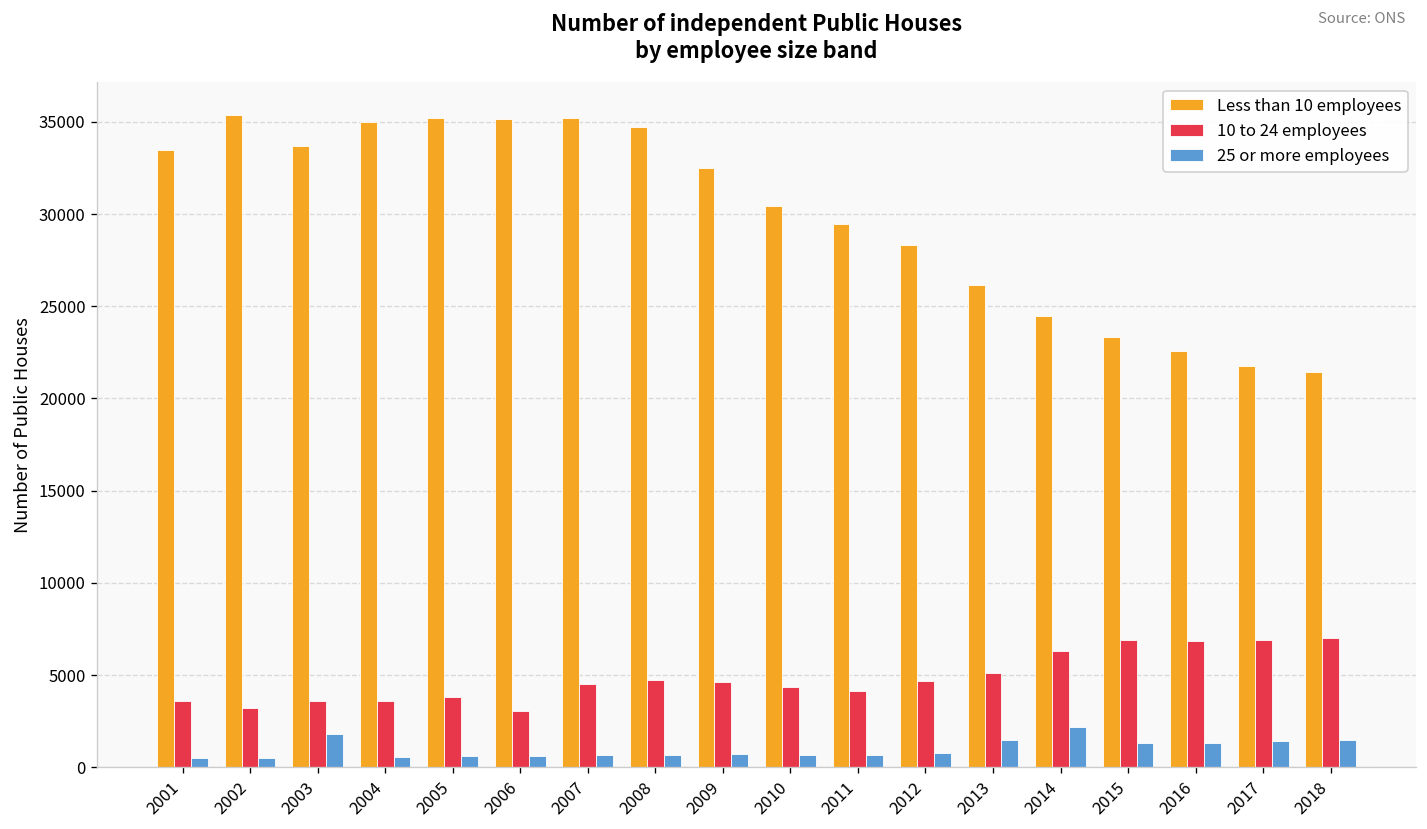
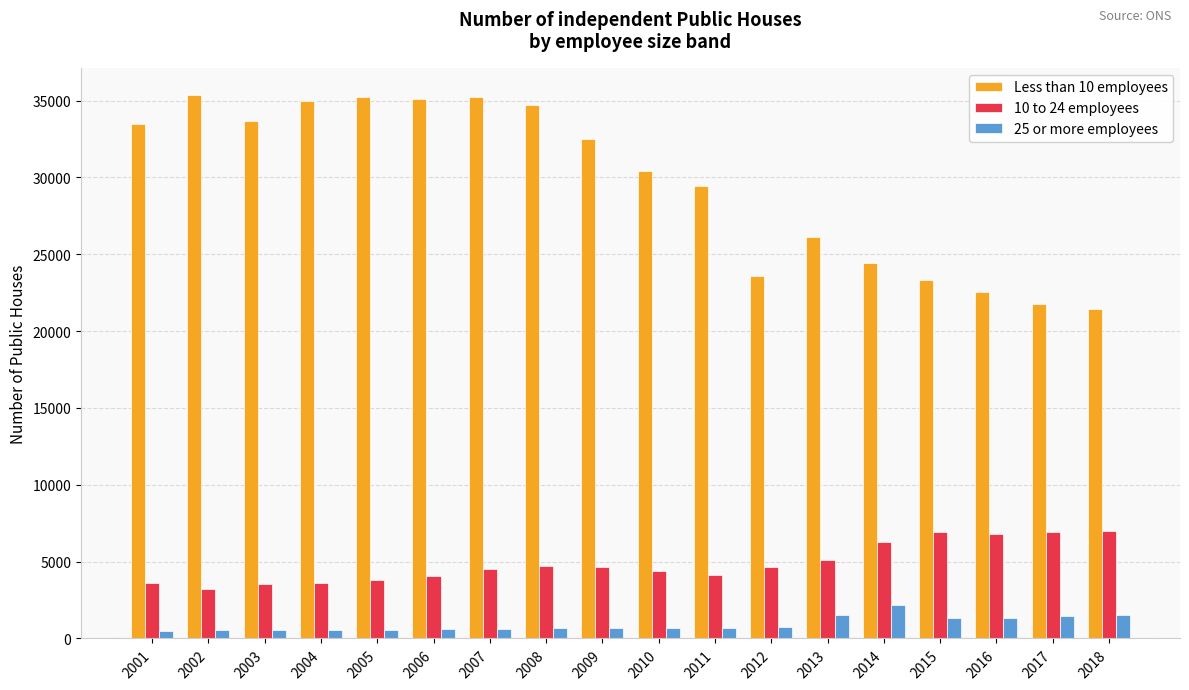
25 or more employees, 2003: 1800 -> 500
10 to 24 employees, 2006: 3100 -> 4100
Less than 10 employees, 2012: 28300 -> 23600
